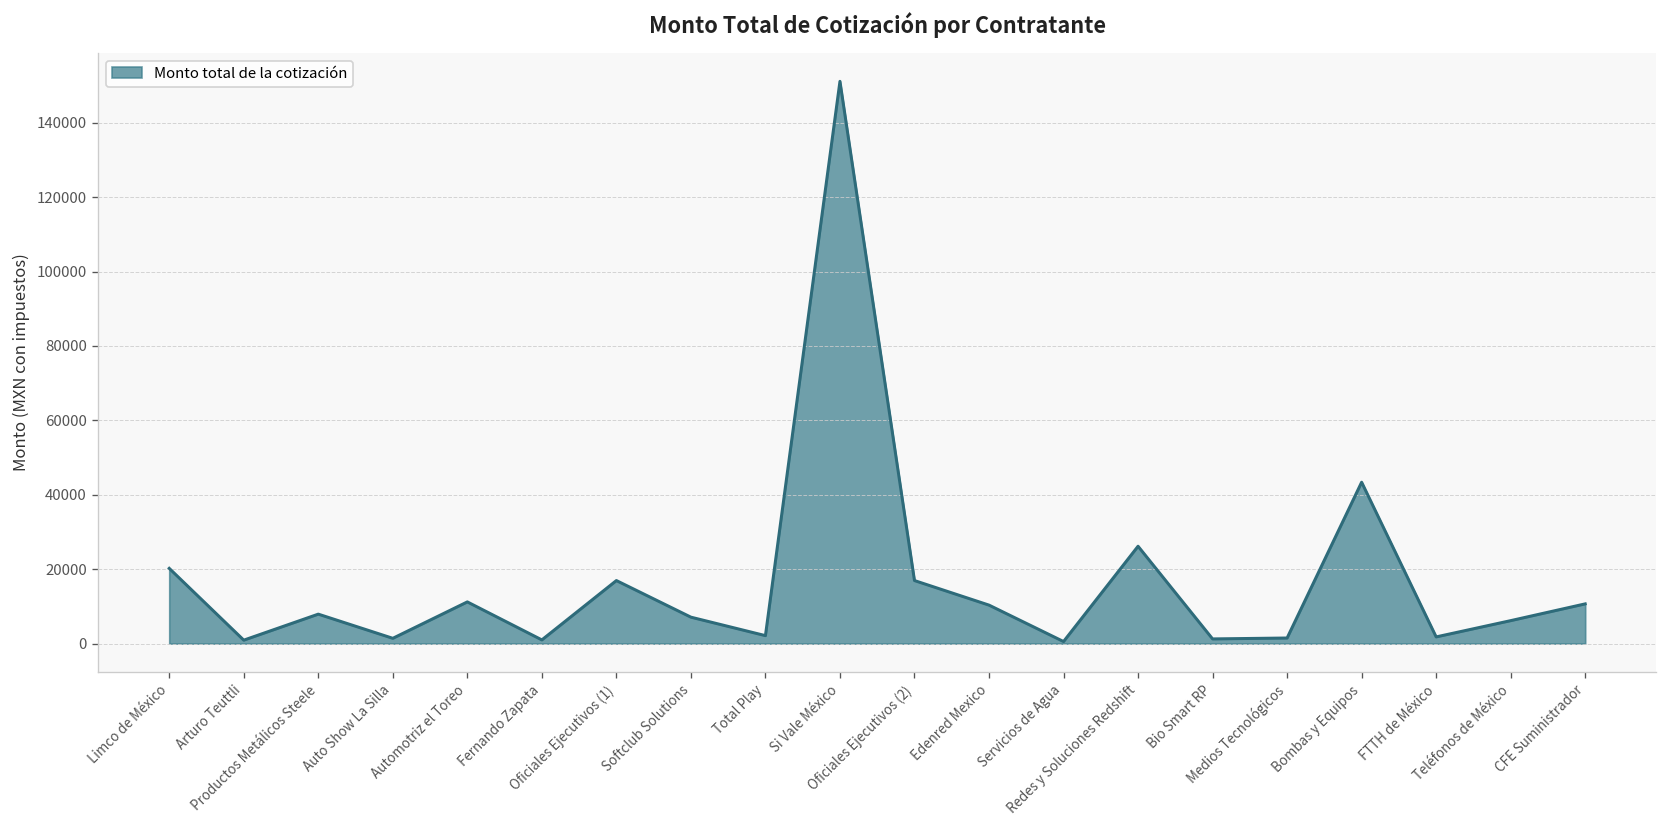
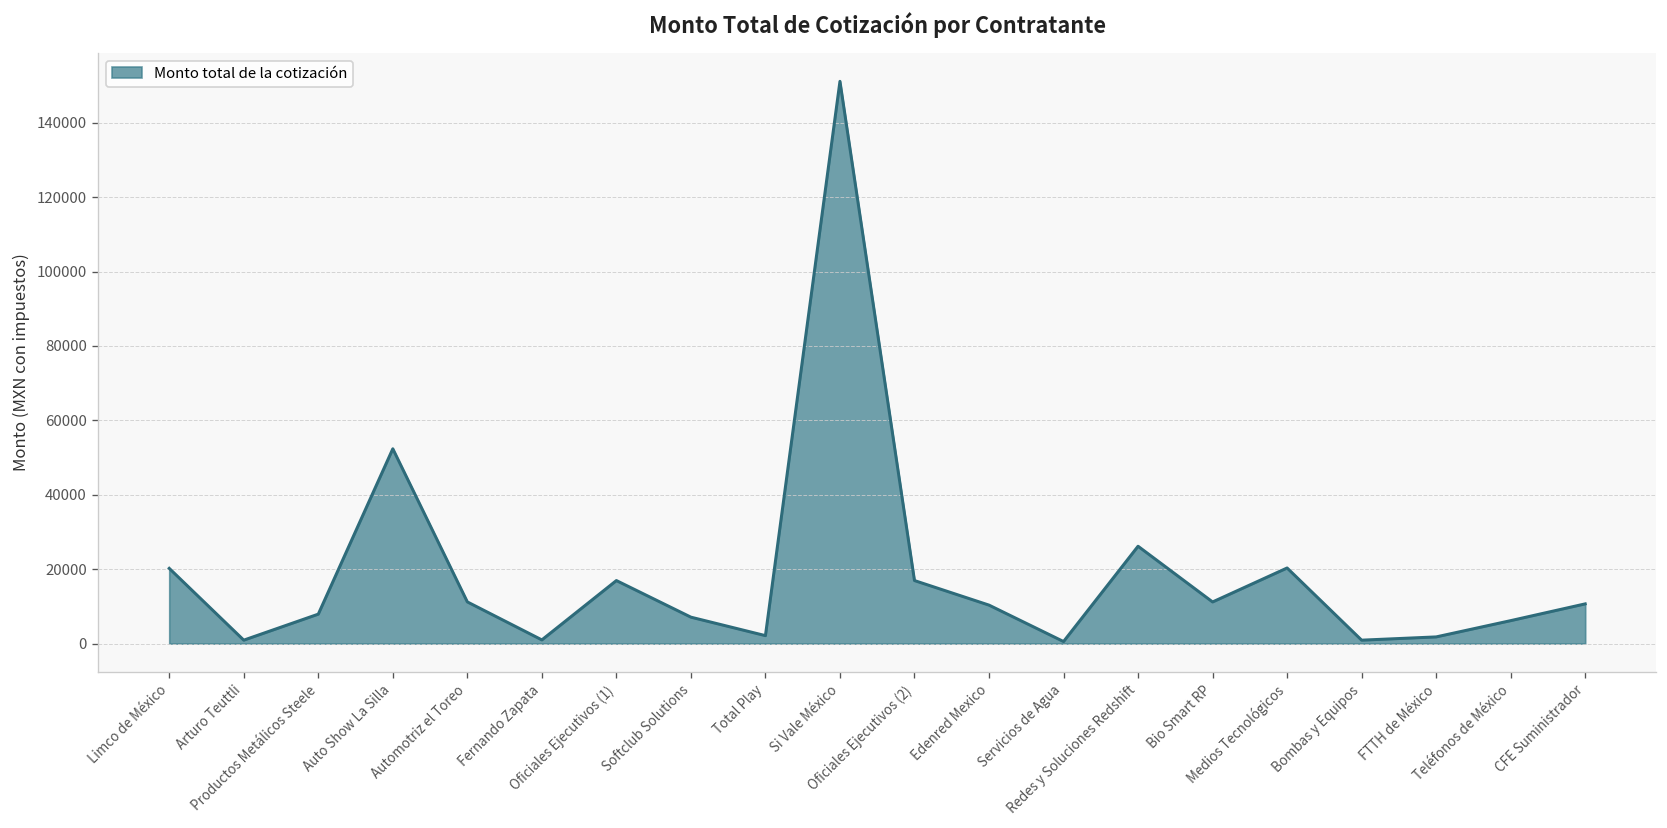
Auto Show La Silla: 1000 -> 52000
Bio Smart RP: 1000 -> 11000
Medios Tecnológicos: 2000 -> 20000
Bombas y Equipos: 43000 -> 1000
